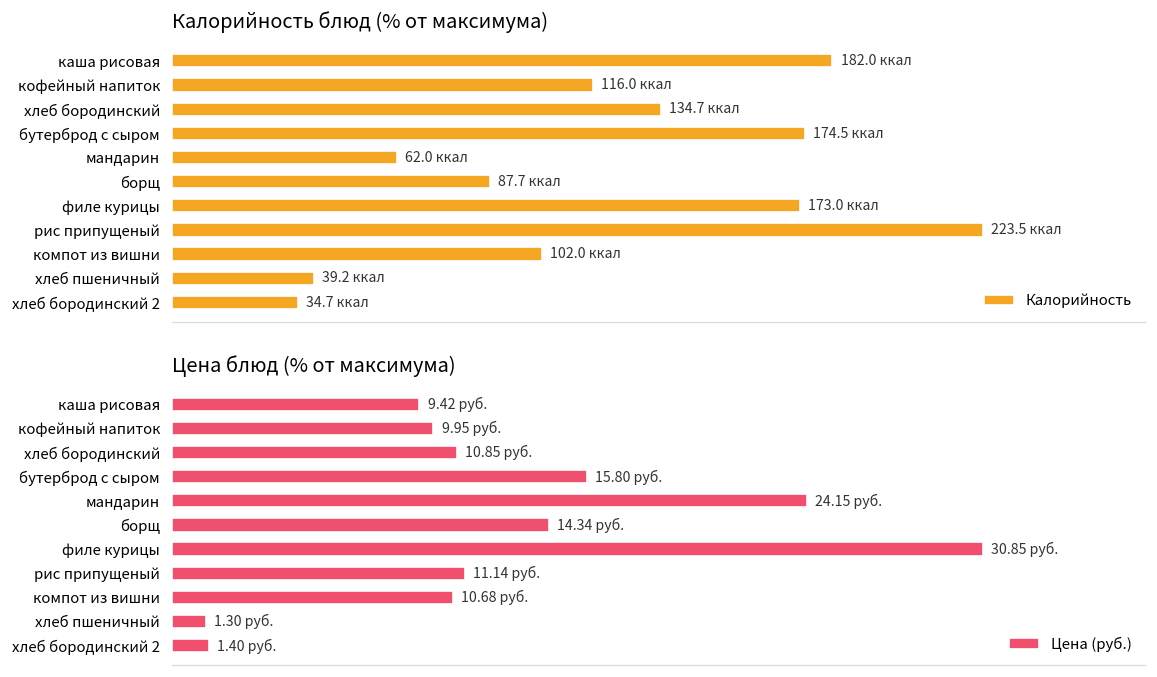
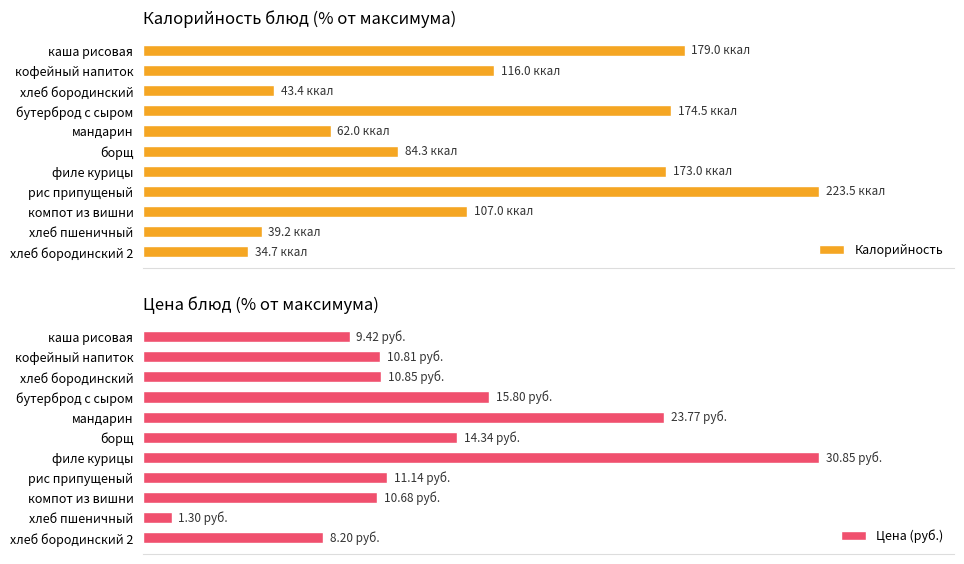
Калорийность блюд (% от максимума), каша рисовая: 182.0 -> 179.0
Калорийность блюд (% от максимума), хлеб бородинский: 134.7 -> 43.4
Калорийность блюд (% от максимума), борщ: 87.7 -> 84.3
Калорийность блюд (% от максимума), компот из вишни: 102.0 -> 107.0
Цена блюд (% от максимума), кофейный напиток: 9.95 -> 10.81
Цена блюд (% от максимума), мандарин: 24.15 -> 23.77
Цена блюд (% от максимума), хлеб бородинский 2: 1.40 -> 8.20
